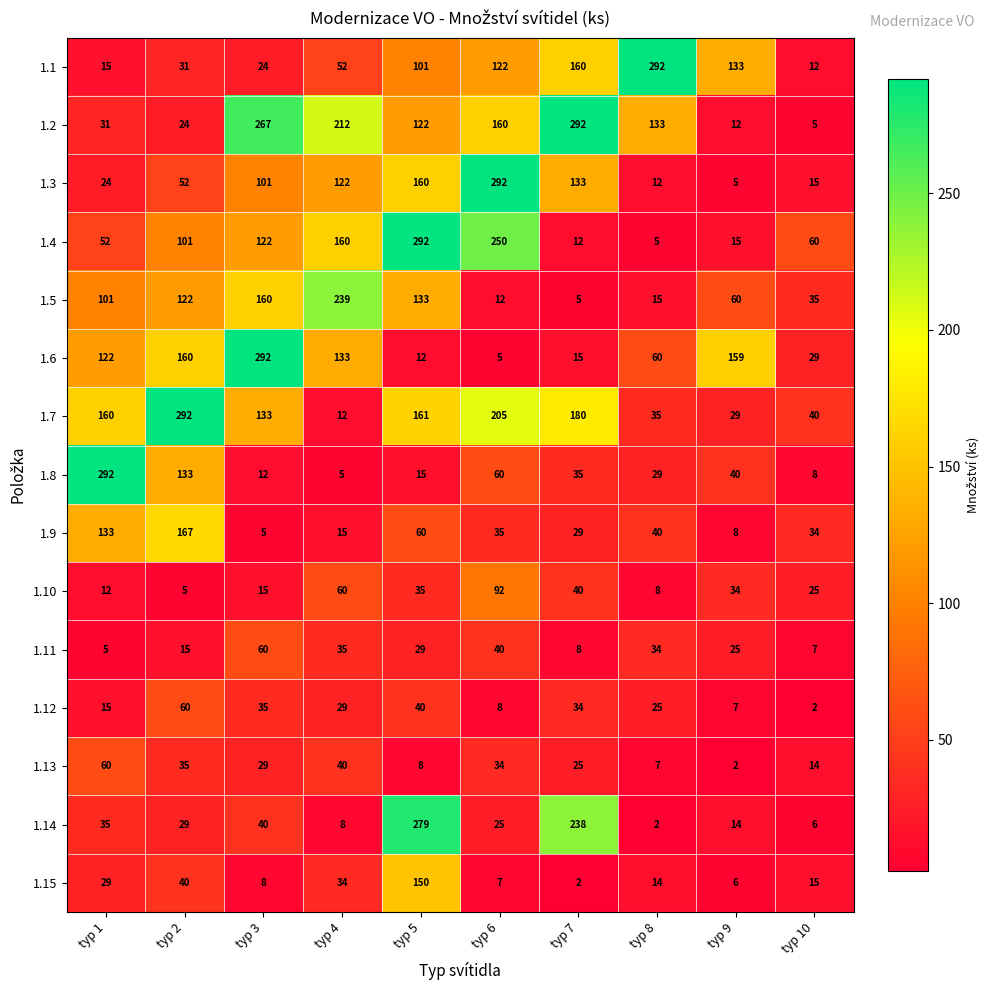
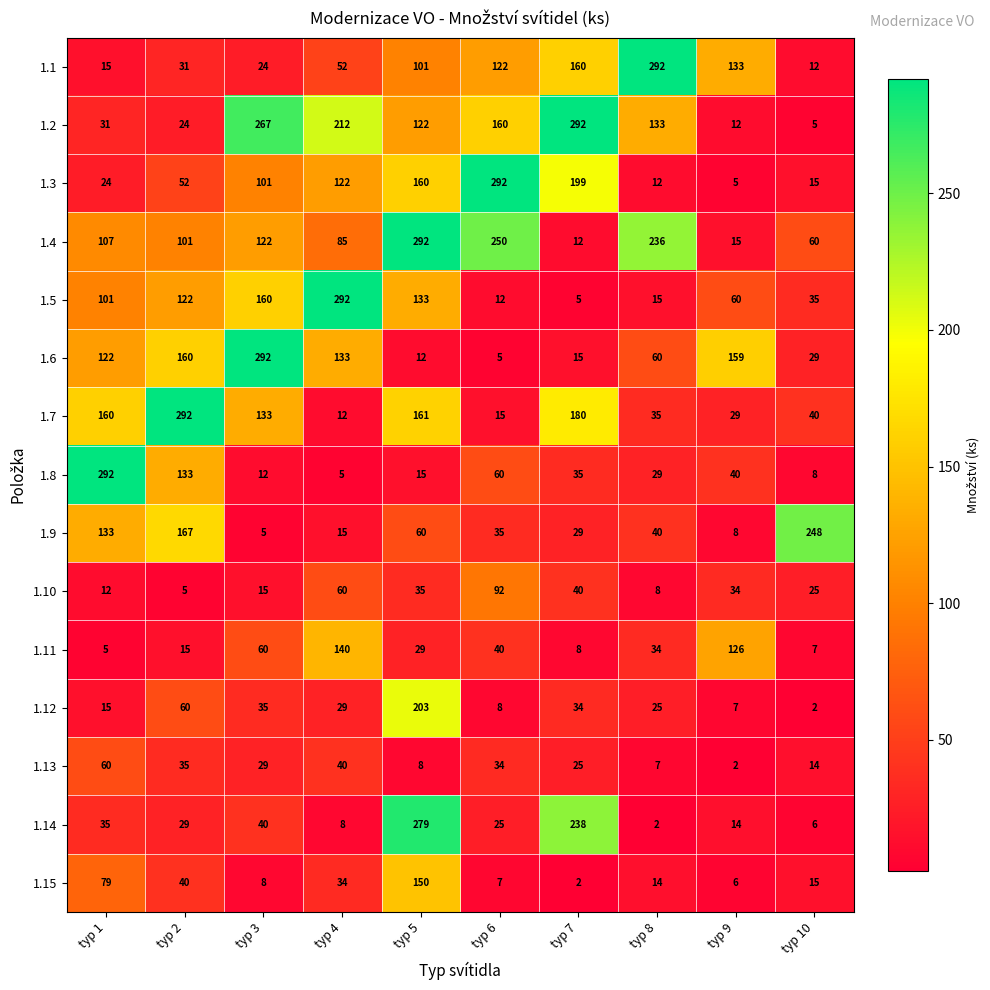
1.3, typ 7: 133 -> 199
1.4, typ 1: 52 -> 107
1.4, typ 4: 160 -> 85
1.4, typ 8: 5 -> 236
1.5, typ 4: 239 -> 292
1.7, typ 6: 205 -> 15
1.9, typ 10: 34 -> 248
1.11, typ 4: 35 -> 140
1.11, typ 9: 25 -> 126
1.12, typ 5: 40 -> 203
1.15, typ 1: 29 -> 79
